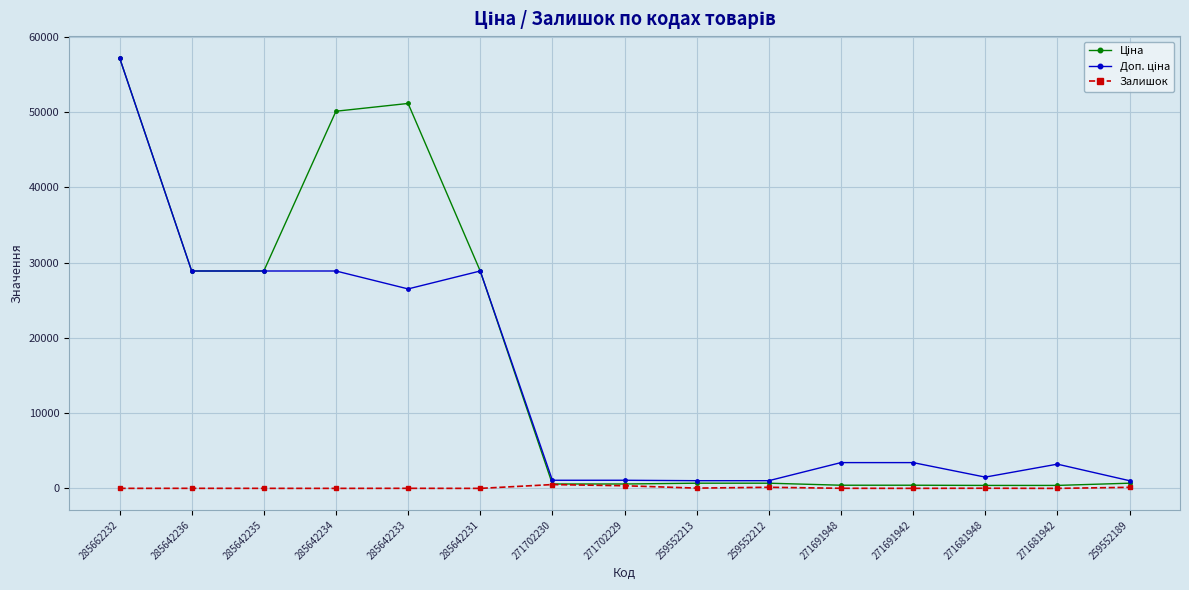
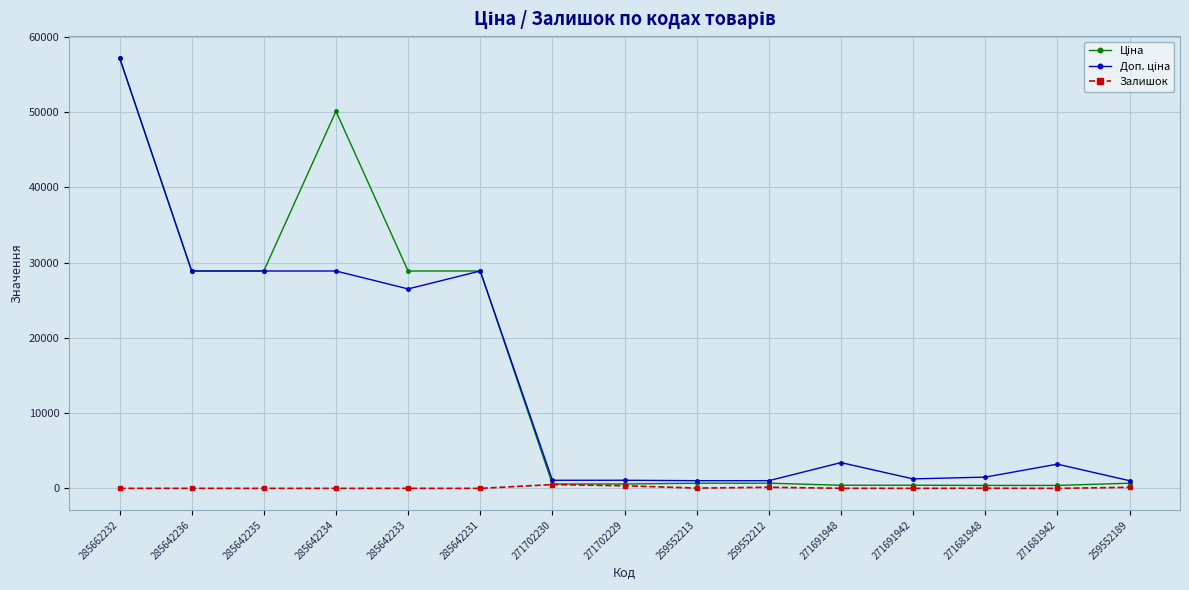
Ціна, 285642233: 51000 -> 29000
Доп. ціна, 271691942: 3000 -> 1000
